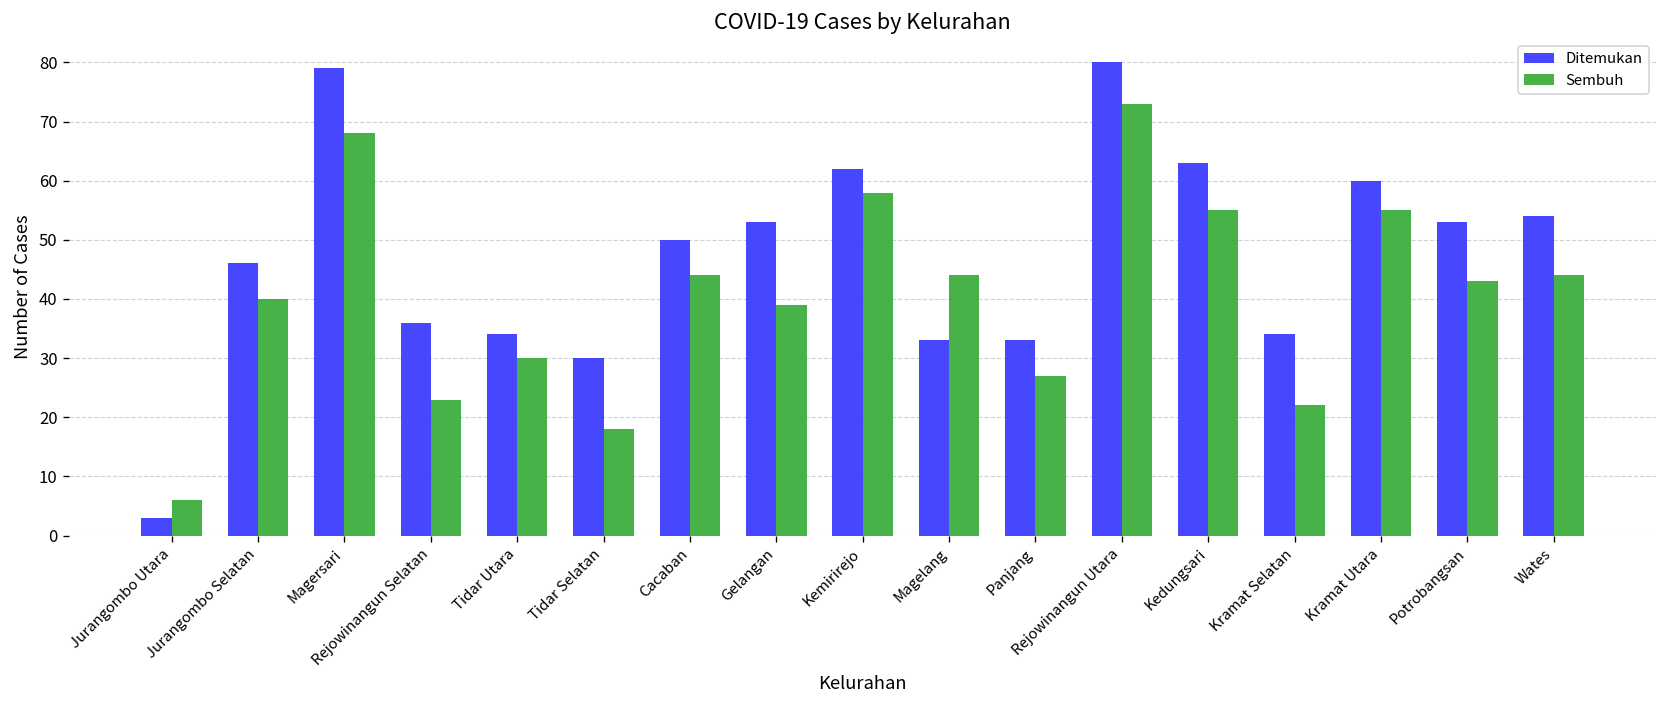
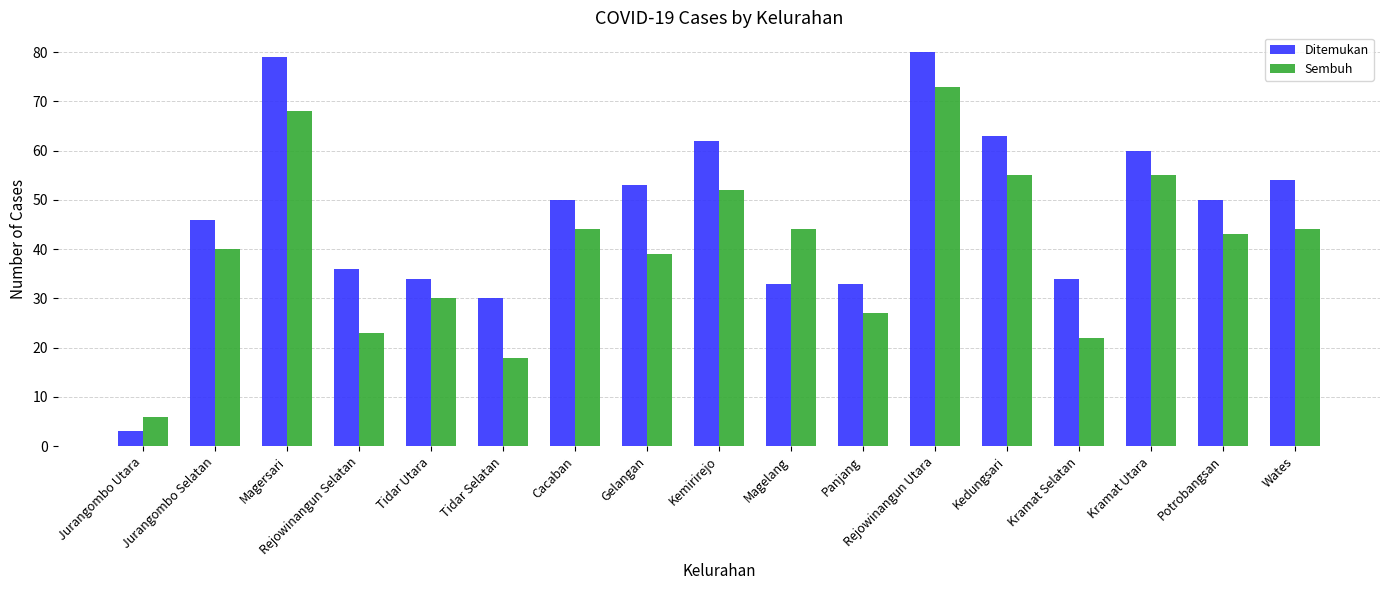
Sembuh, Kemirirejo: 58 -> 52
Ditemukan, Potrobangsan: 53 -> 50
